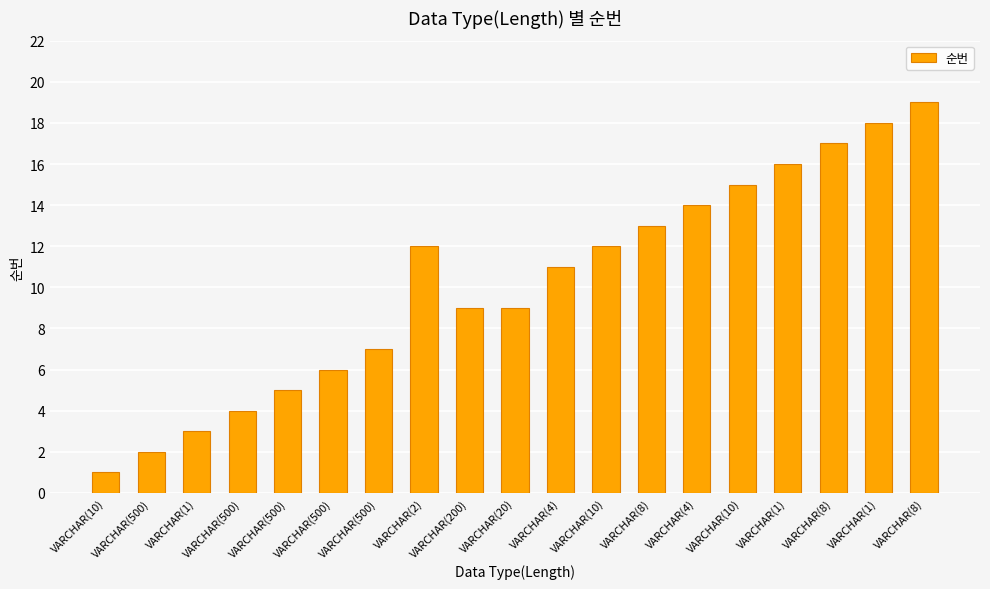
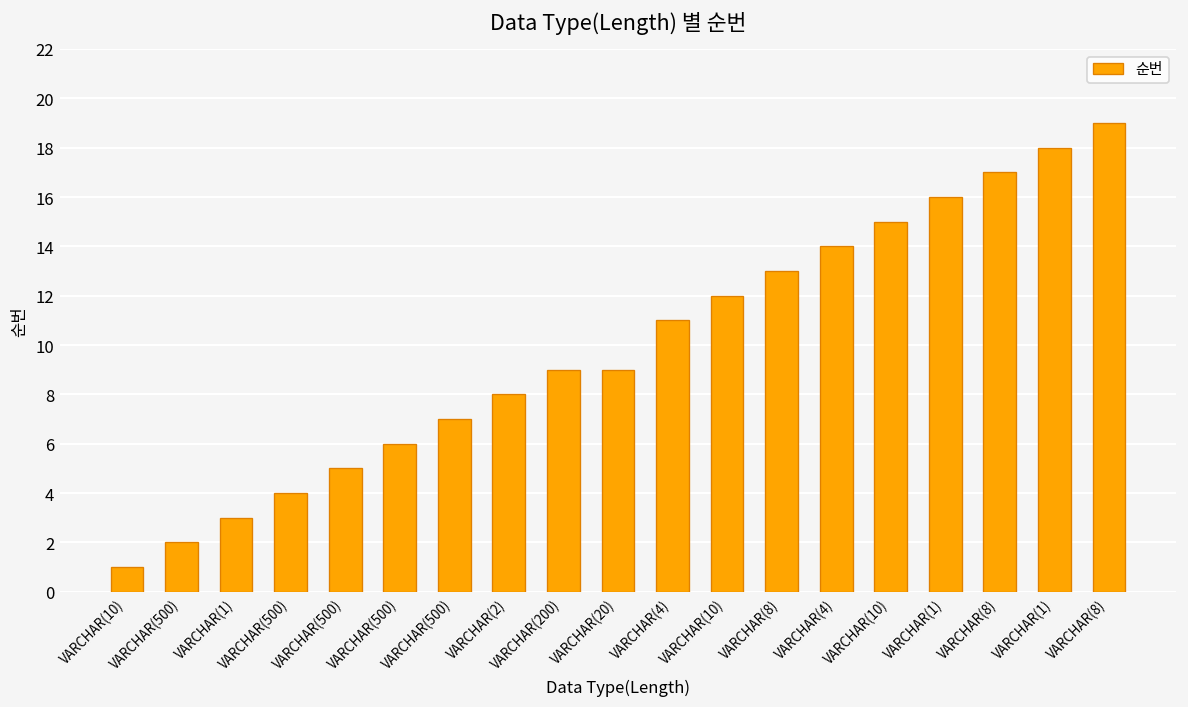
VARCHAR(2): 12 -> 8
